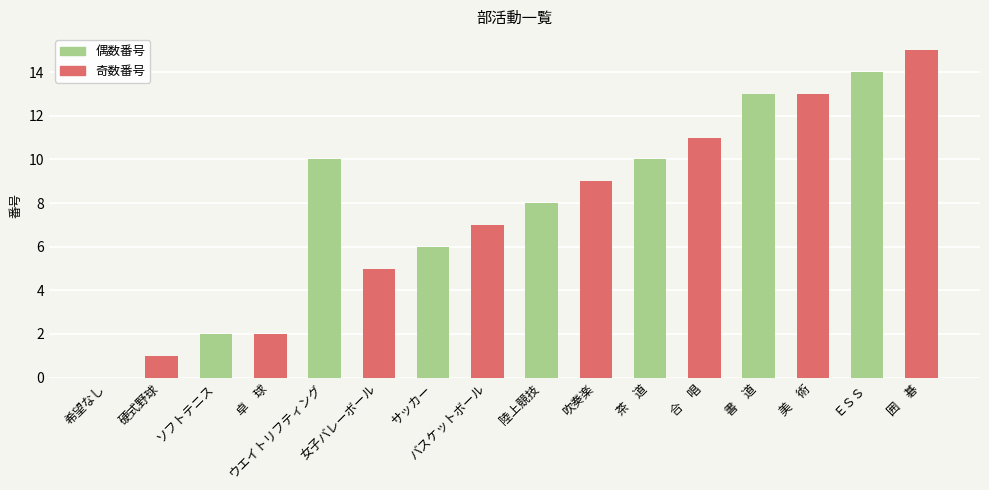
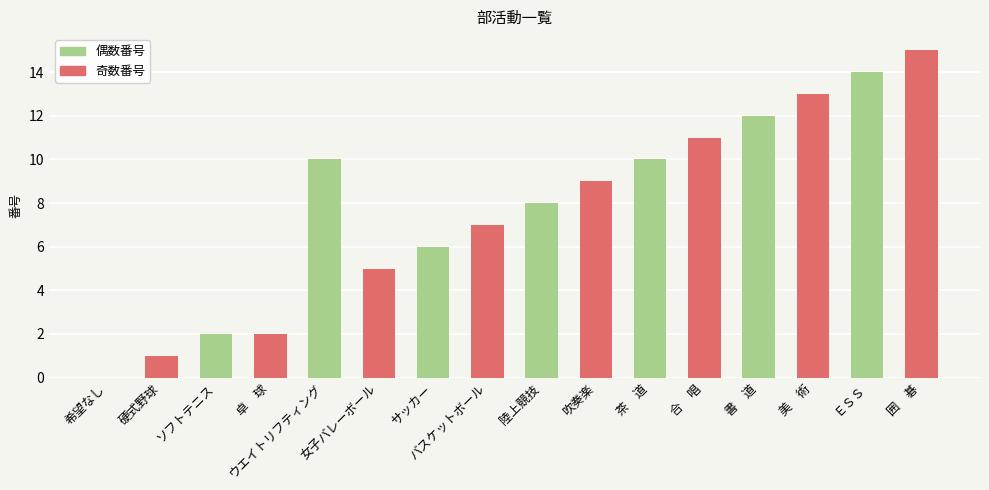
書 道: 13 -> 12
